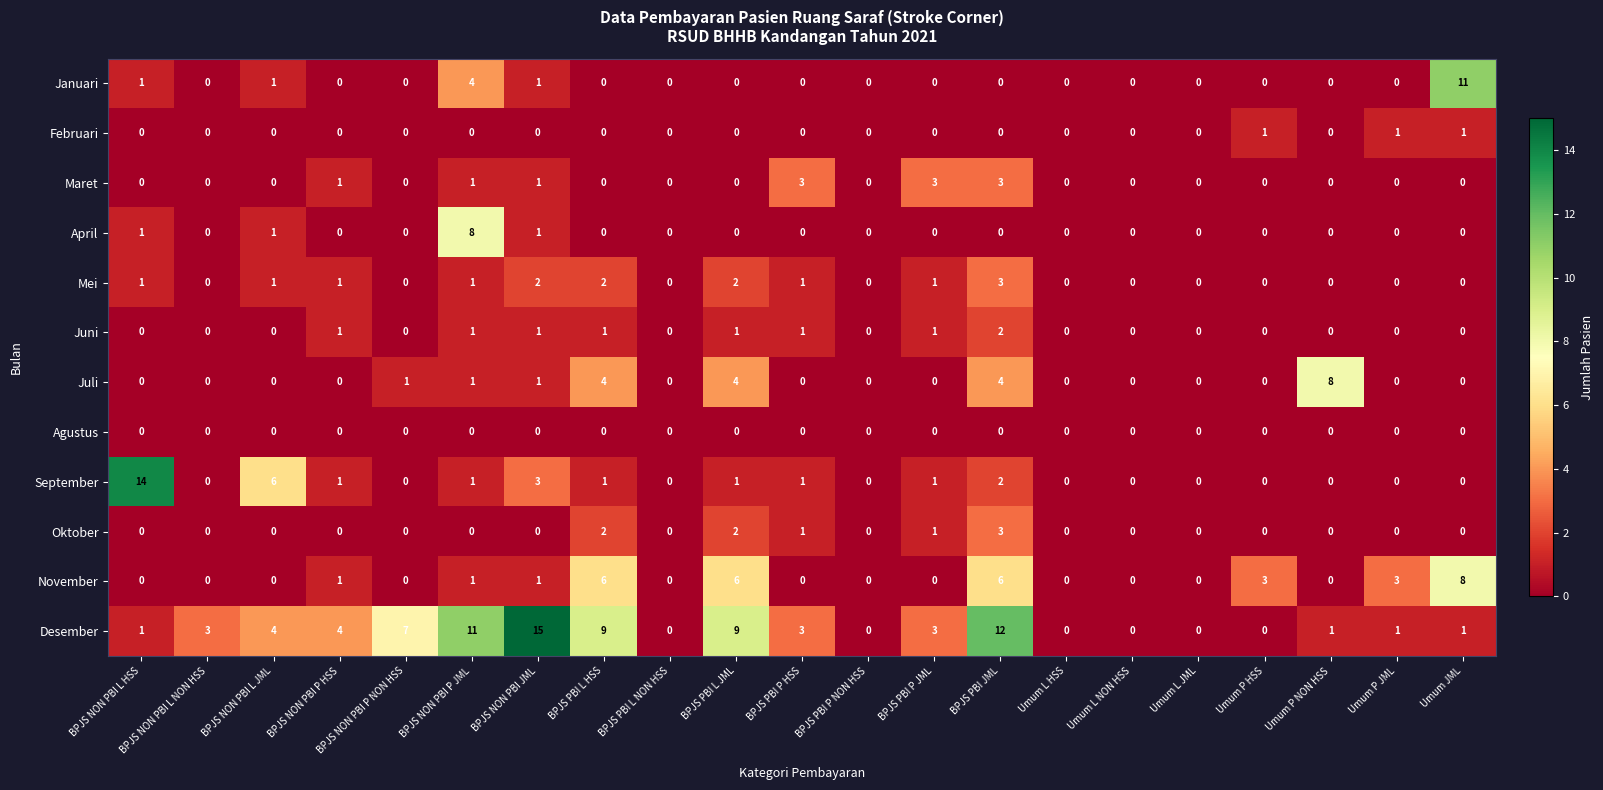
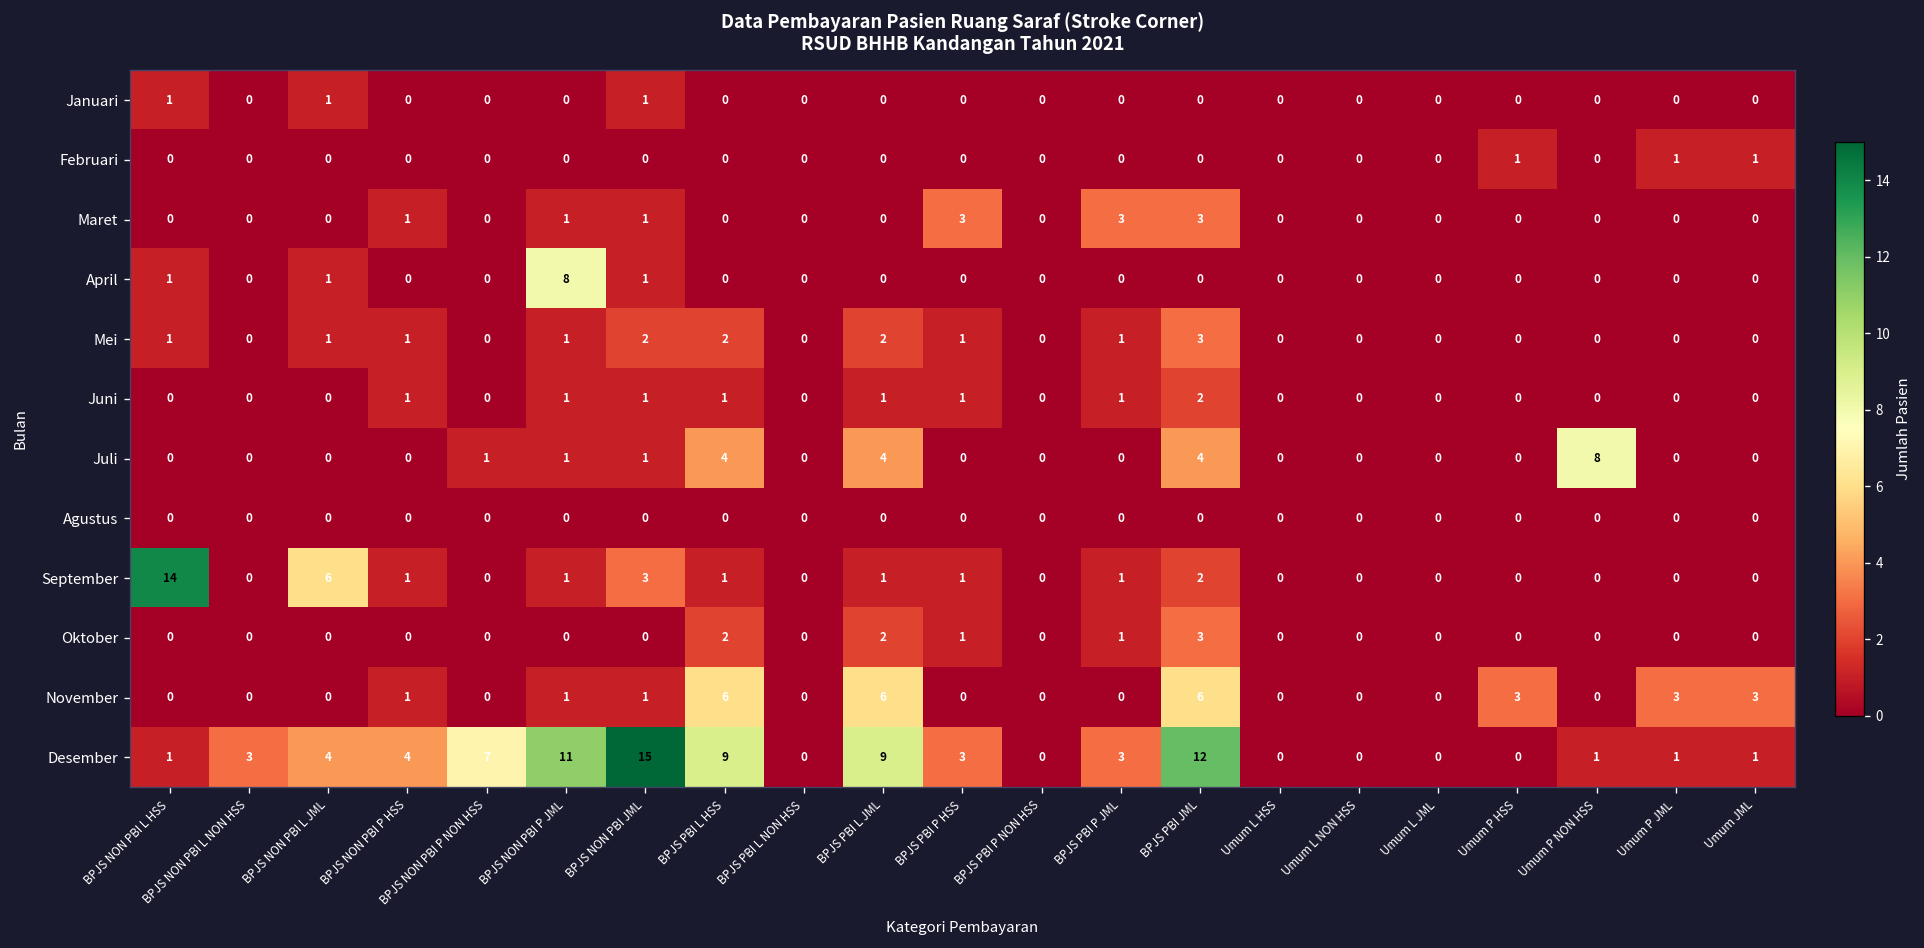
Januari, BPJS NON PBI P JML: 4 -> 0
Januari, Umum JML: 11 -> 0
November, Umum JML: 8 -> 3
